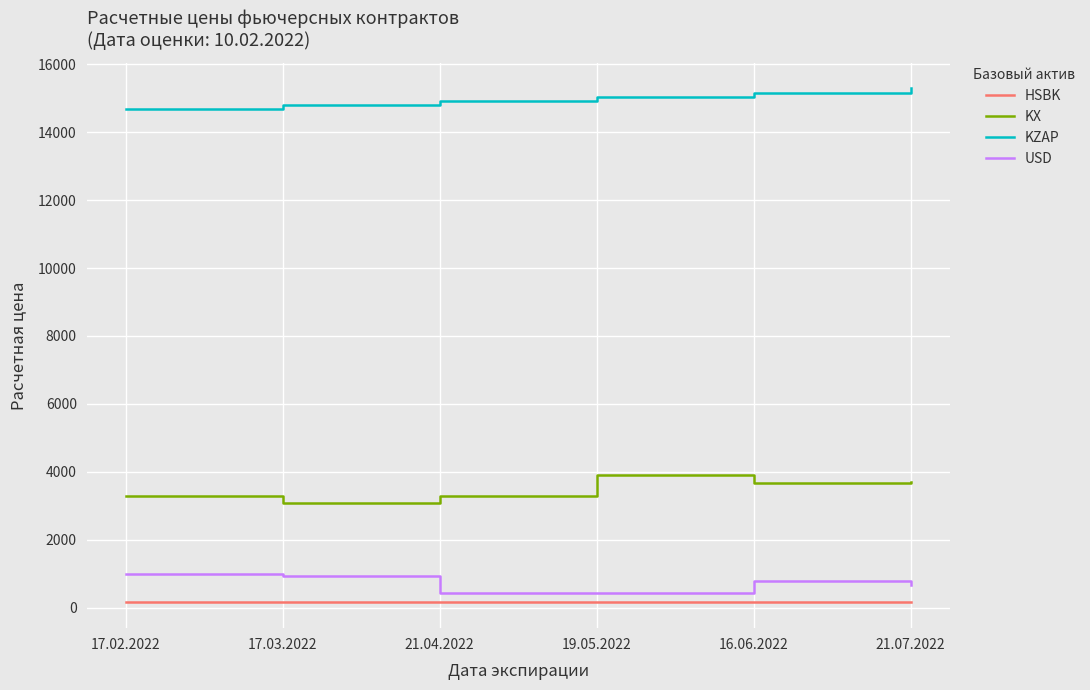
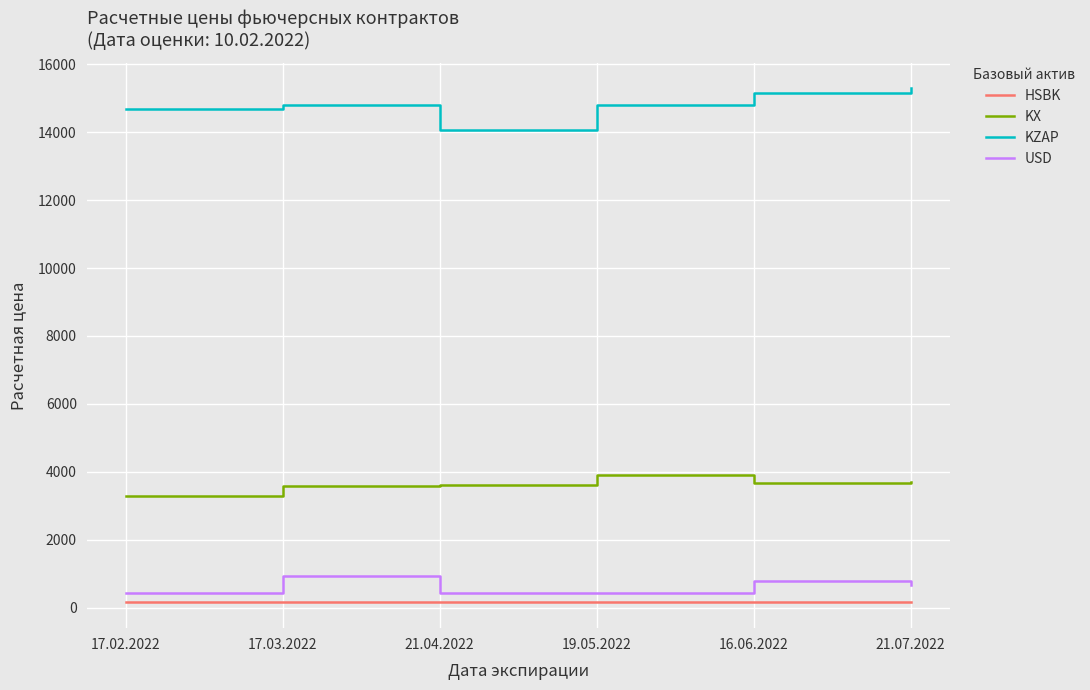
USD, 17.02.2022: 1000 -> 400
KX, 17.03.2022: 3100 -> 3600
KX, 21.04.2022: 3300 -> 3600
KZAP, 21.04.2022: 14900 -> 14000
KZAP, 19.05.2022: 15000 -> 14800
